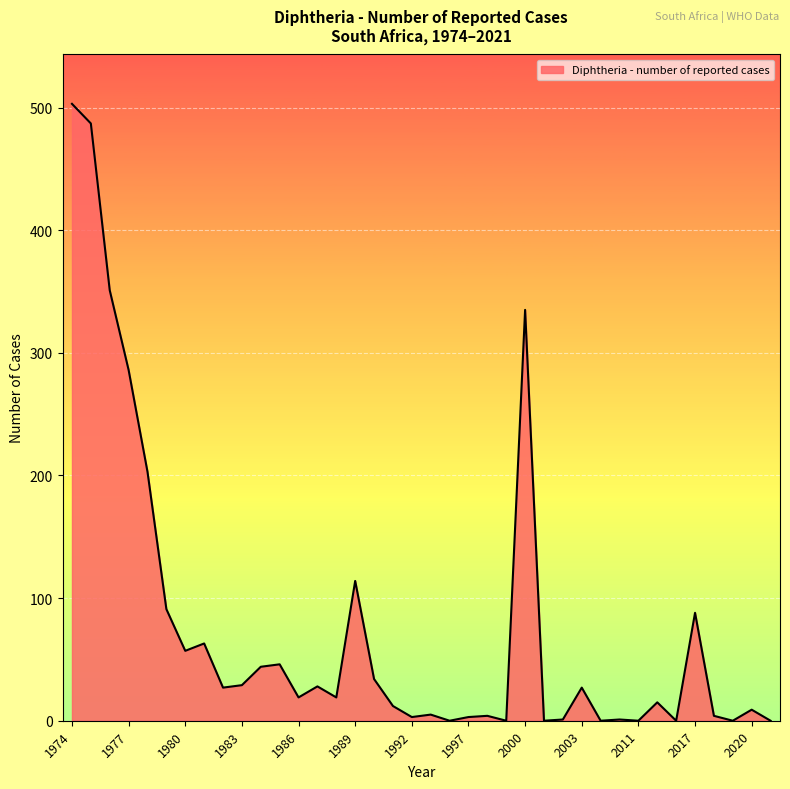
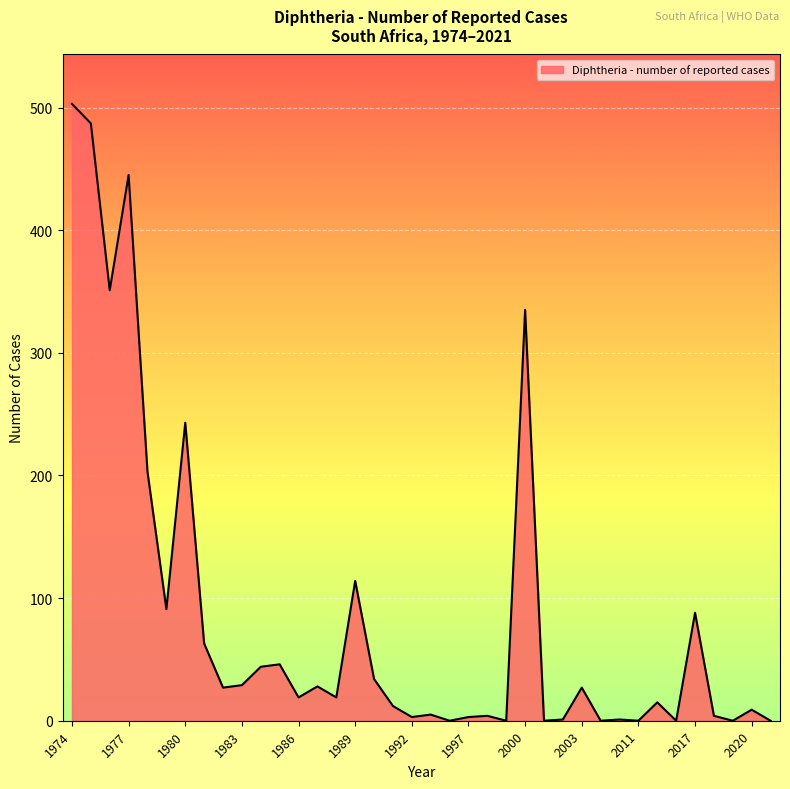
1977: 286 -> 445
1980: 57 -> 243
